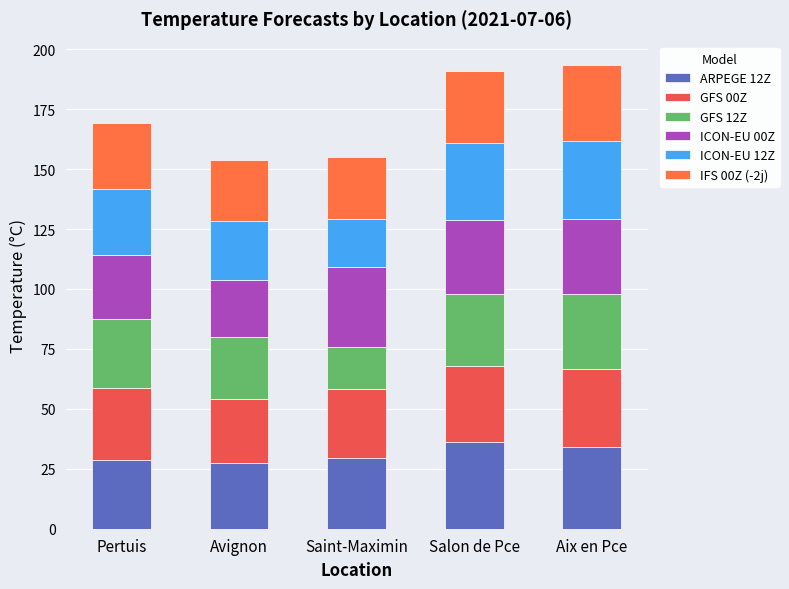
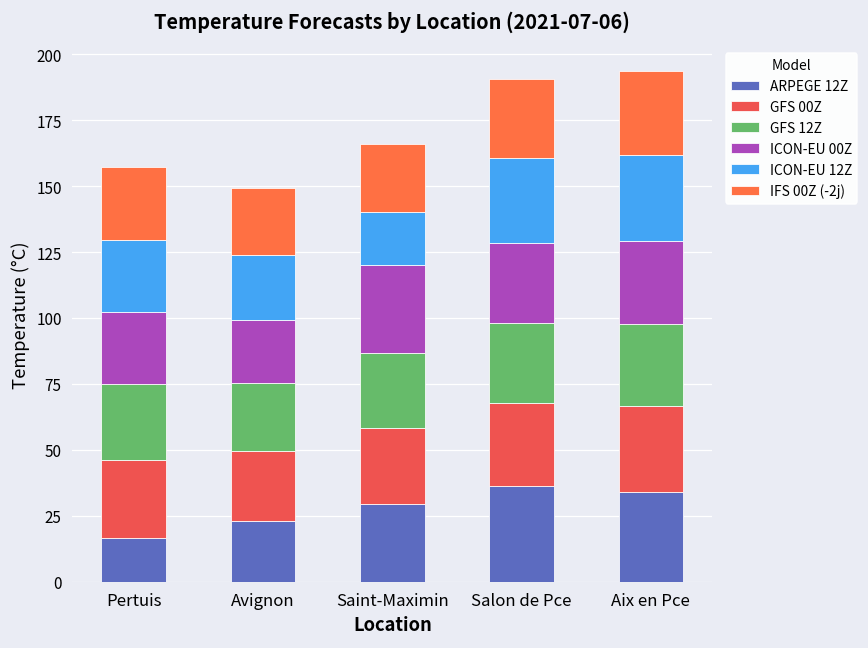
ARPEGE 12Z, Pertuis: 29 -> 16
ARPEGE 12Z, Avignon: 28 -> 23
GFS 12Z, Saint-Maximin: 18 -> 29
